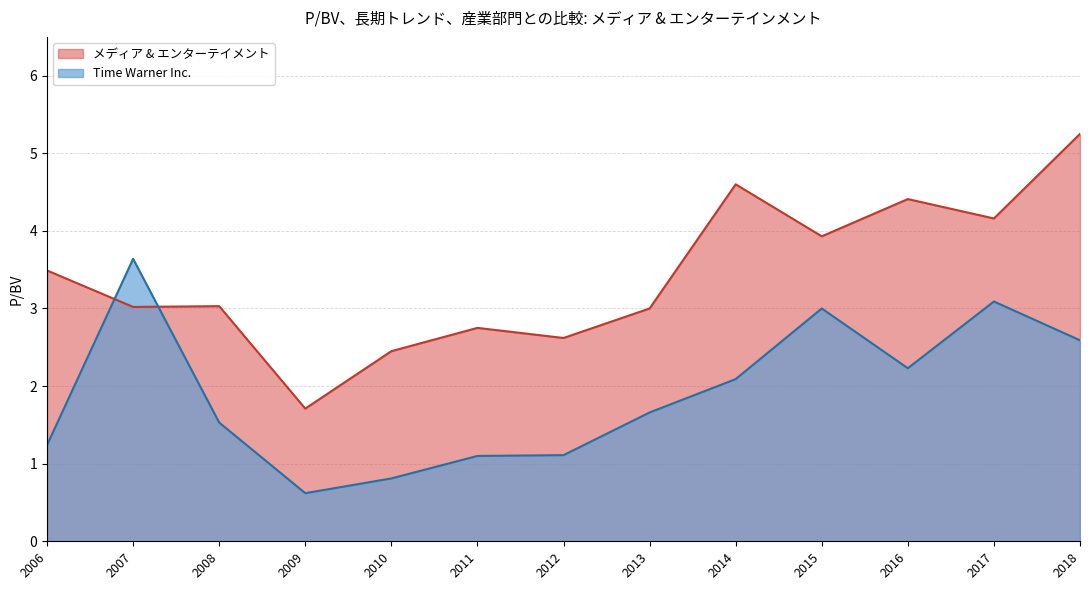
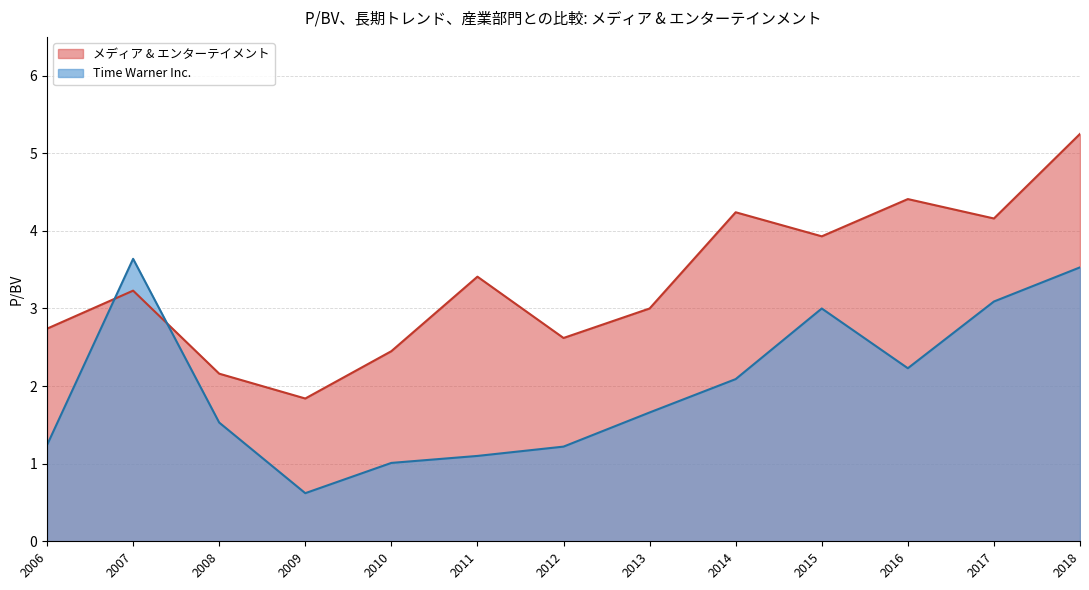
メディア & エンターテイメント, 2006: 3.5 -> 2.7
メディア & エンターテイメント, 2007: 3.0 -> 3.2
メディア & エンターテイメント, 2008: 3.0 -> 2.2
メディア & エンターテイメント, 2009: 1.7 -> 1.8
Time Warner Inc., 2010: 0.8 -> 1.0
メディア & エンターテイメント, 2011: 2.8 -> 3.4
Time Warner Inc., 2012: 1.1 -> 1.2
メディア & エンターテイメント, 2014: 4.6 -> 4.2
Time Warner Inc., 2018: 2.6 -> 3.5
